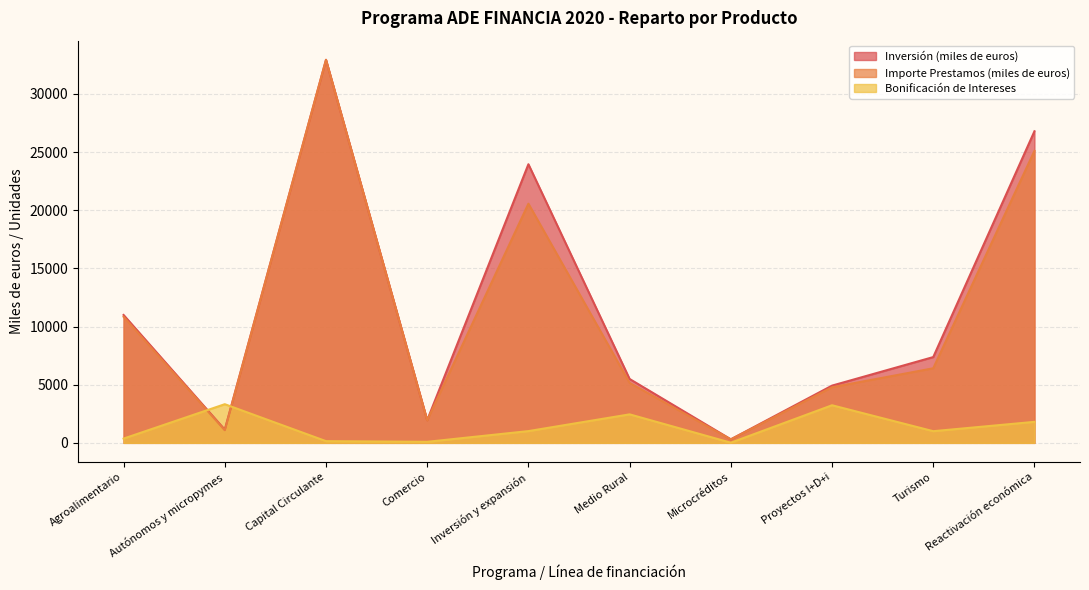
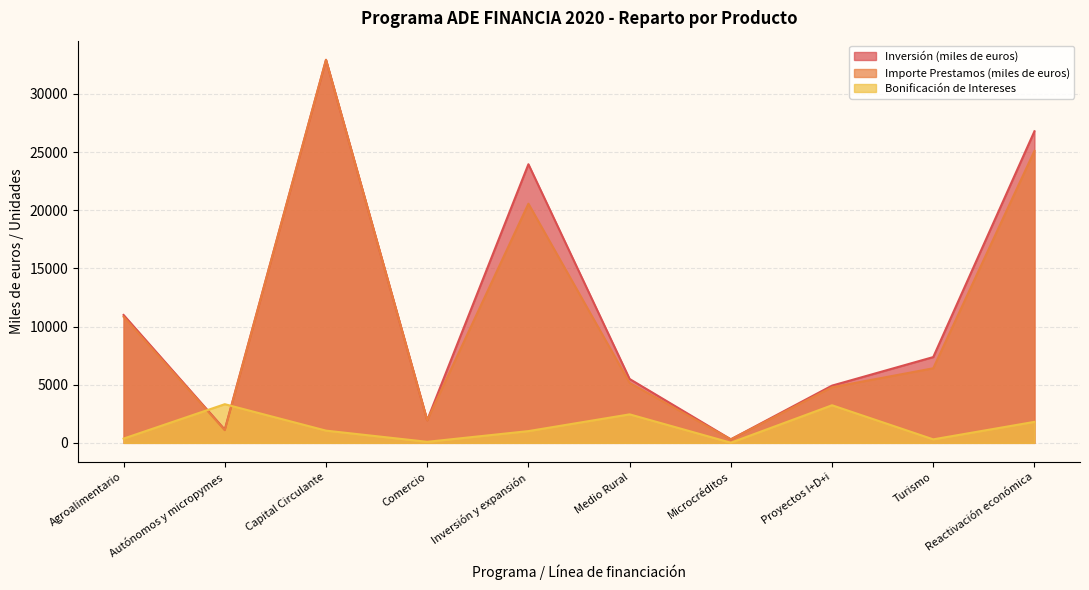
Bonificación de Intereses, Capital Circulante: 100 -> 1100
Bonificación de Intereses, Turismo: 1000 -> 300
